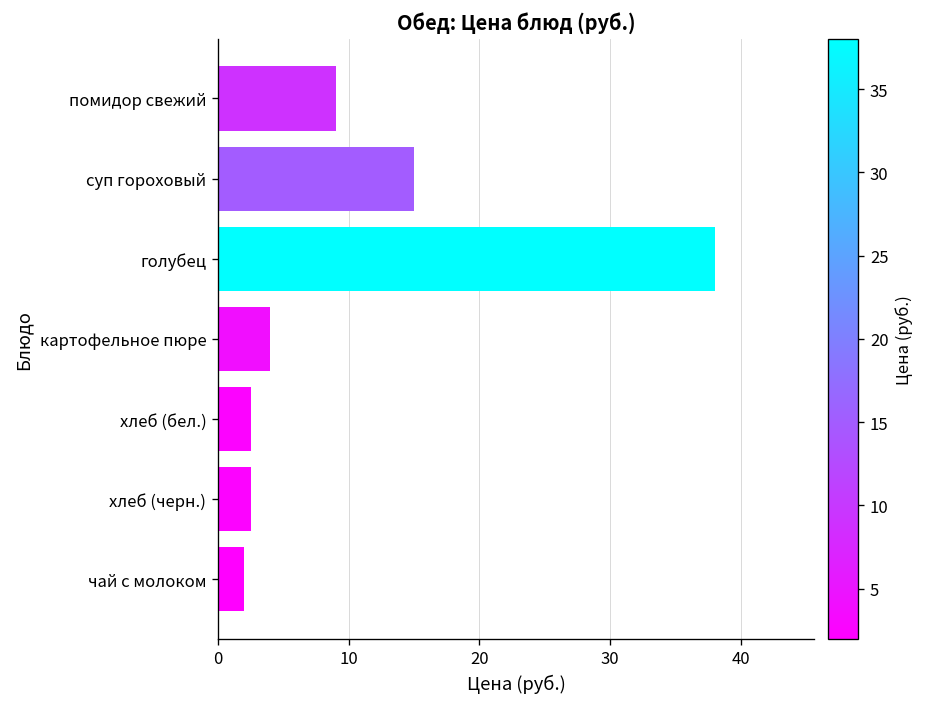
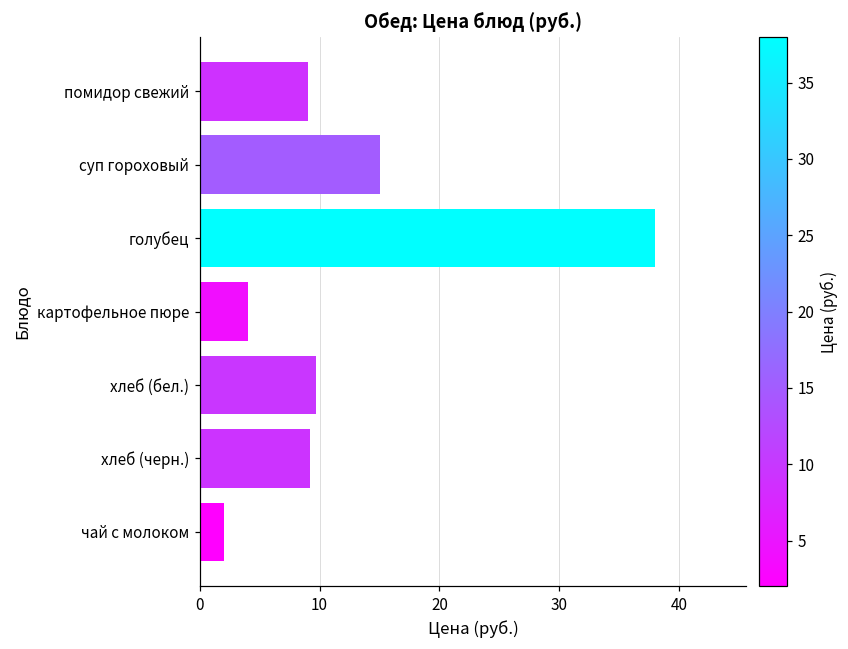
хлеб (бел.): 2.5 -> 9.7
хлеб (черн.): 2.5 -> 9.2
